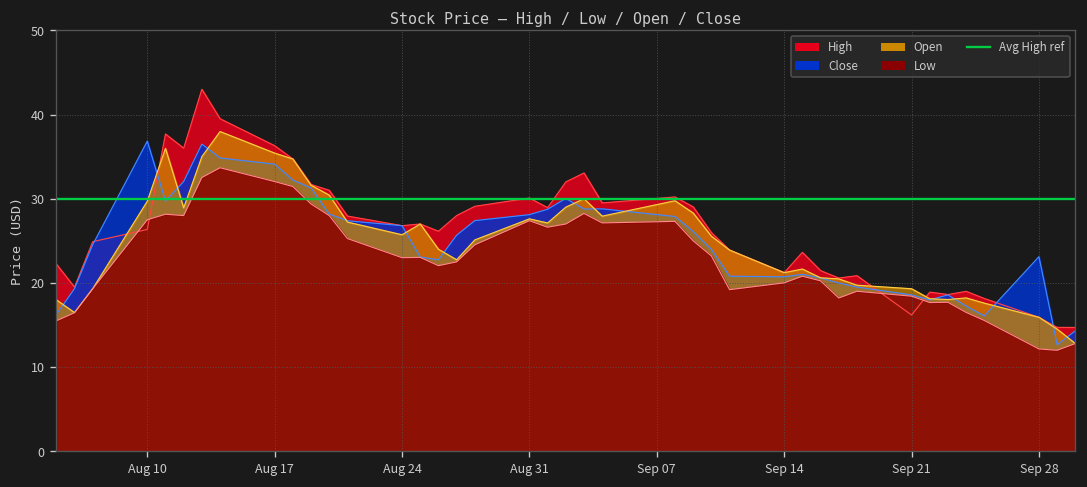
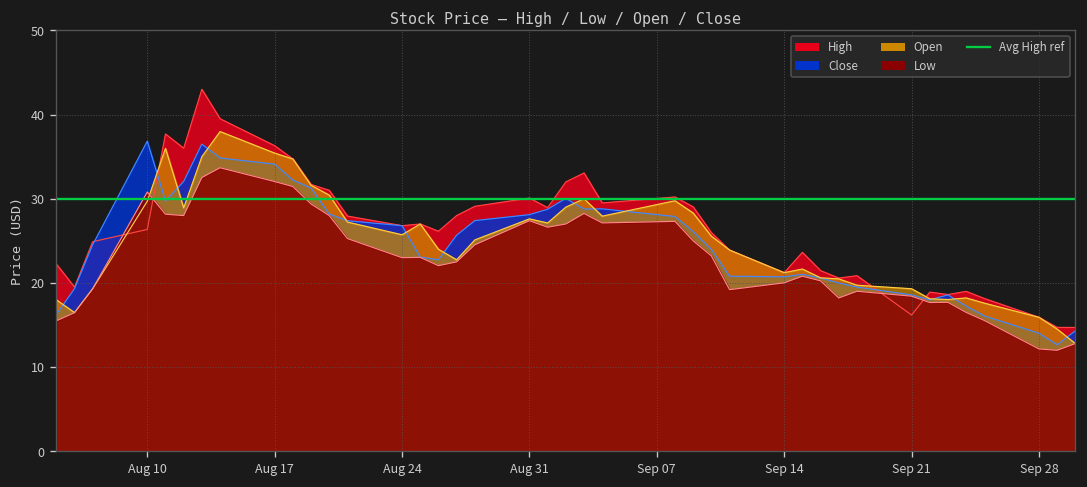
Low, Aug 10: 28 -> 31
Close, Sep 28: 23 -> 14
